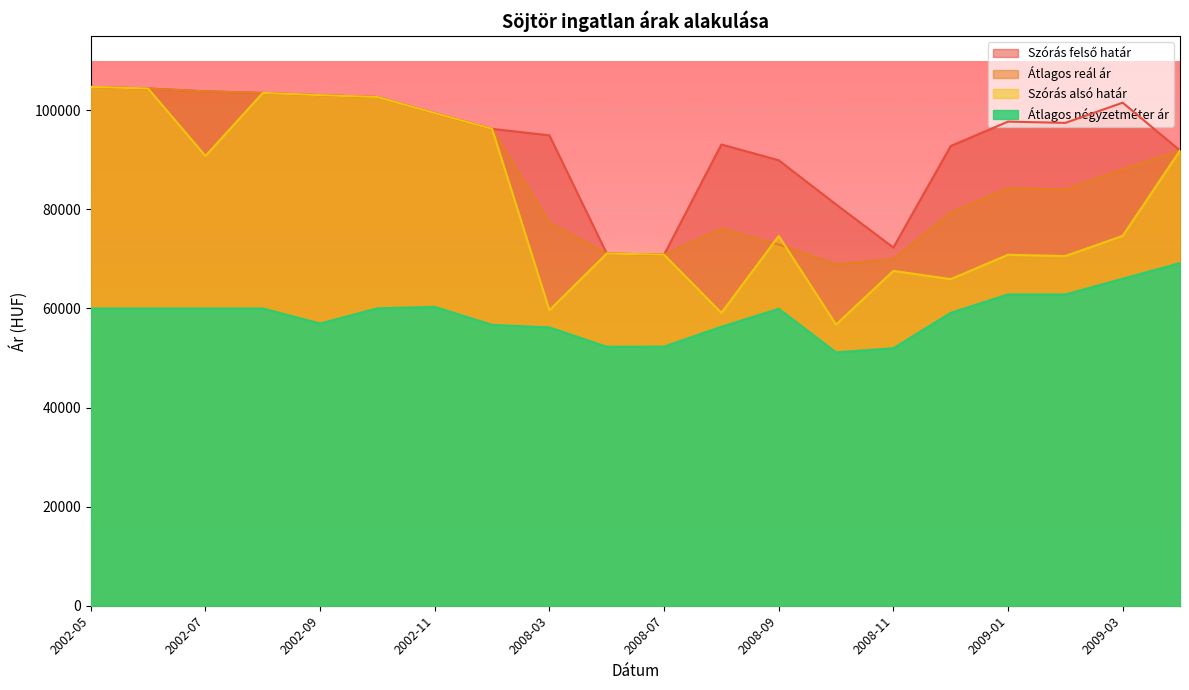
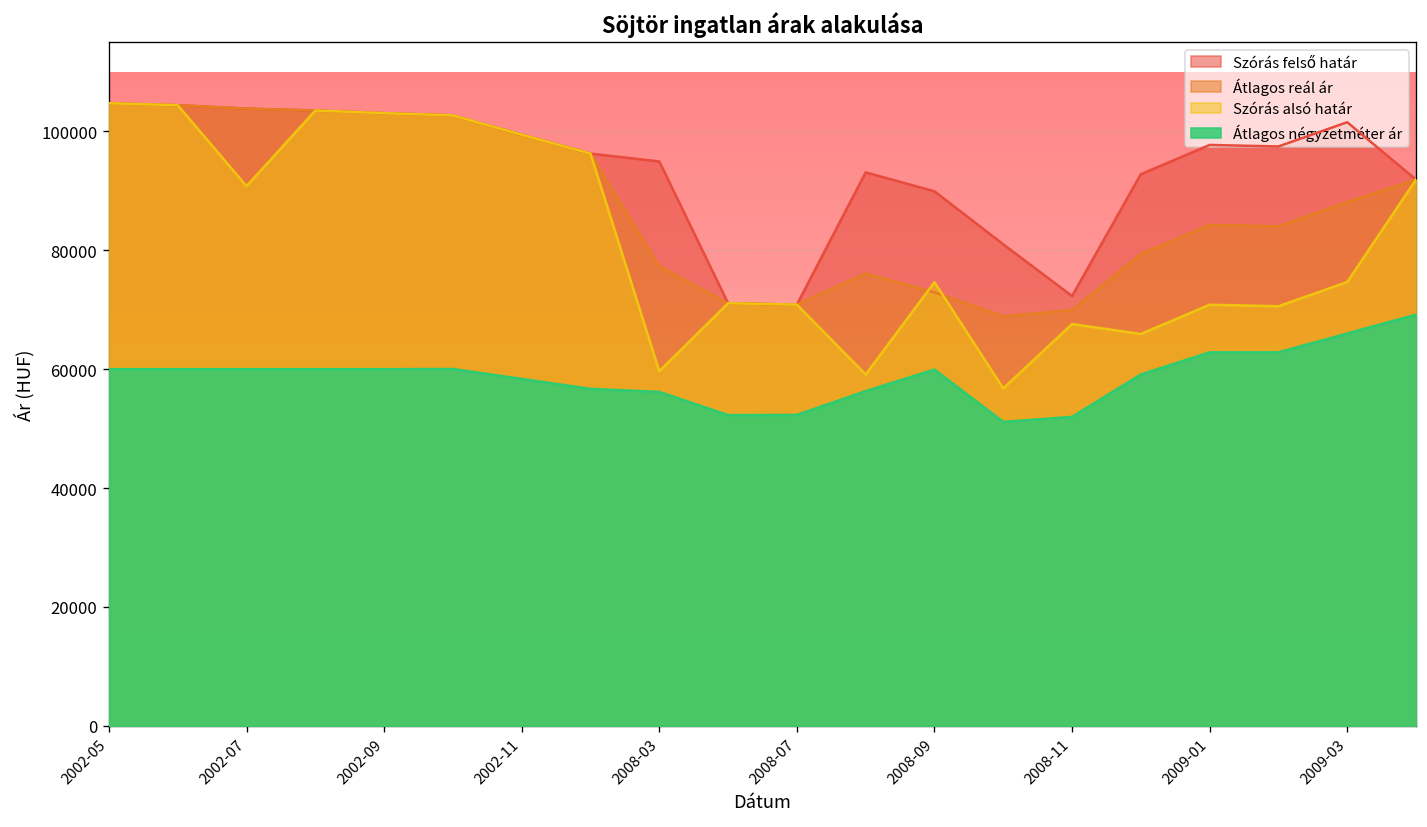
Átlagos négyzetméter ár, 2002-09: 57000 -> 60000
Átlagos négyzetméter ár, 2002-11: 60000 -> 58000
